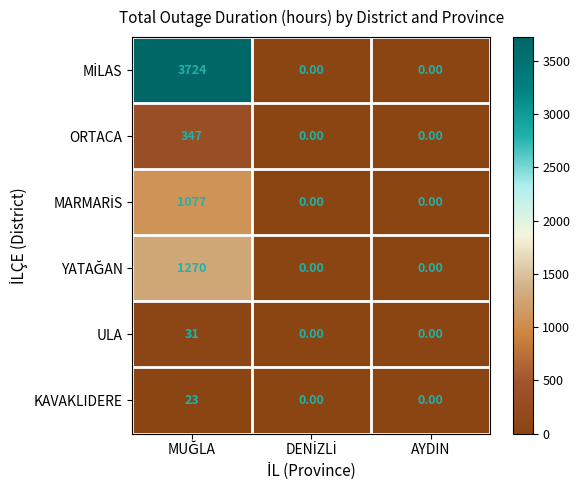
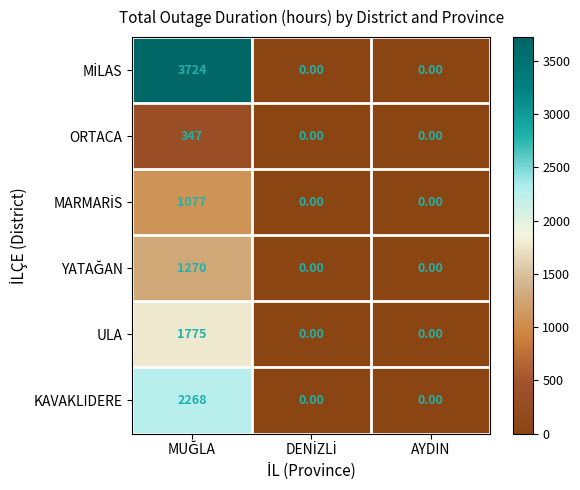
ULA, MUĞLA: 31 -> 1775
KAVAKLIDERE, MUĞLA: 23 -> 2268
